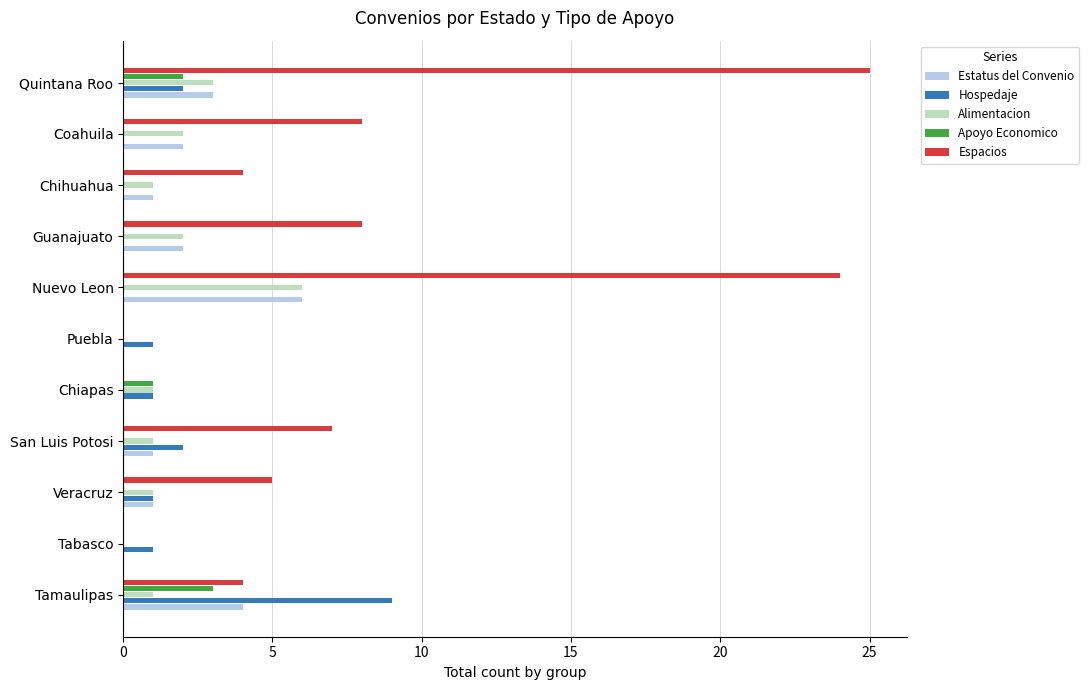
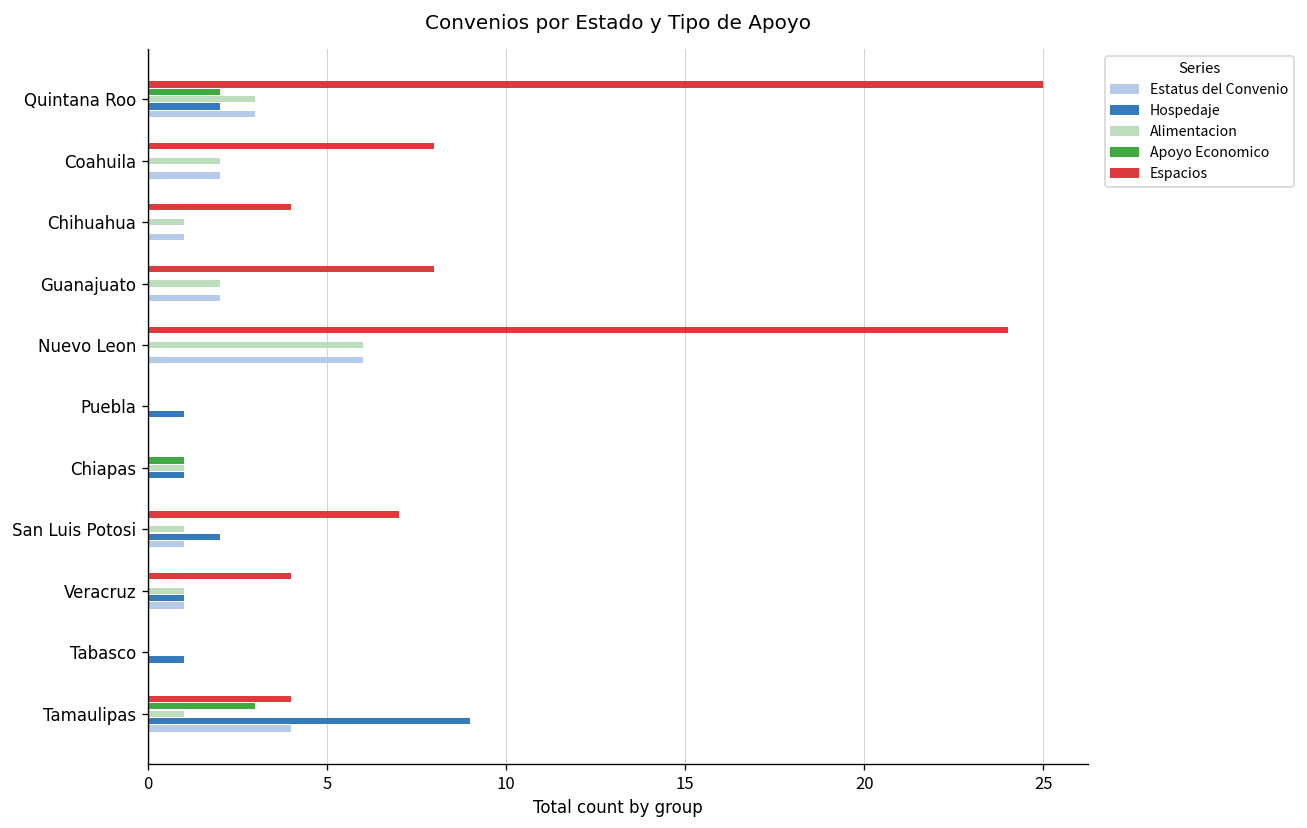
Espacios, Veracruz: 5 -> 4
